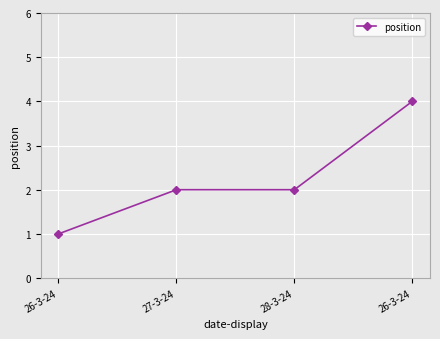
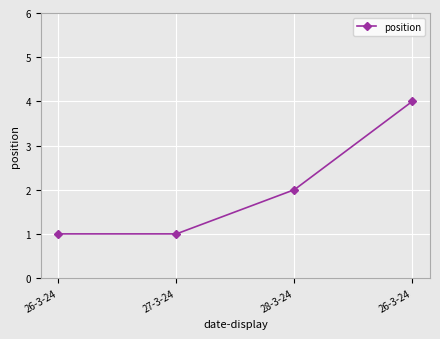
27-3-24: 2 -> 1
